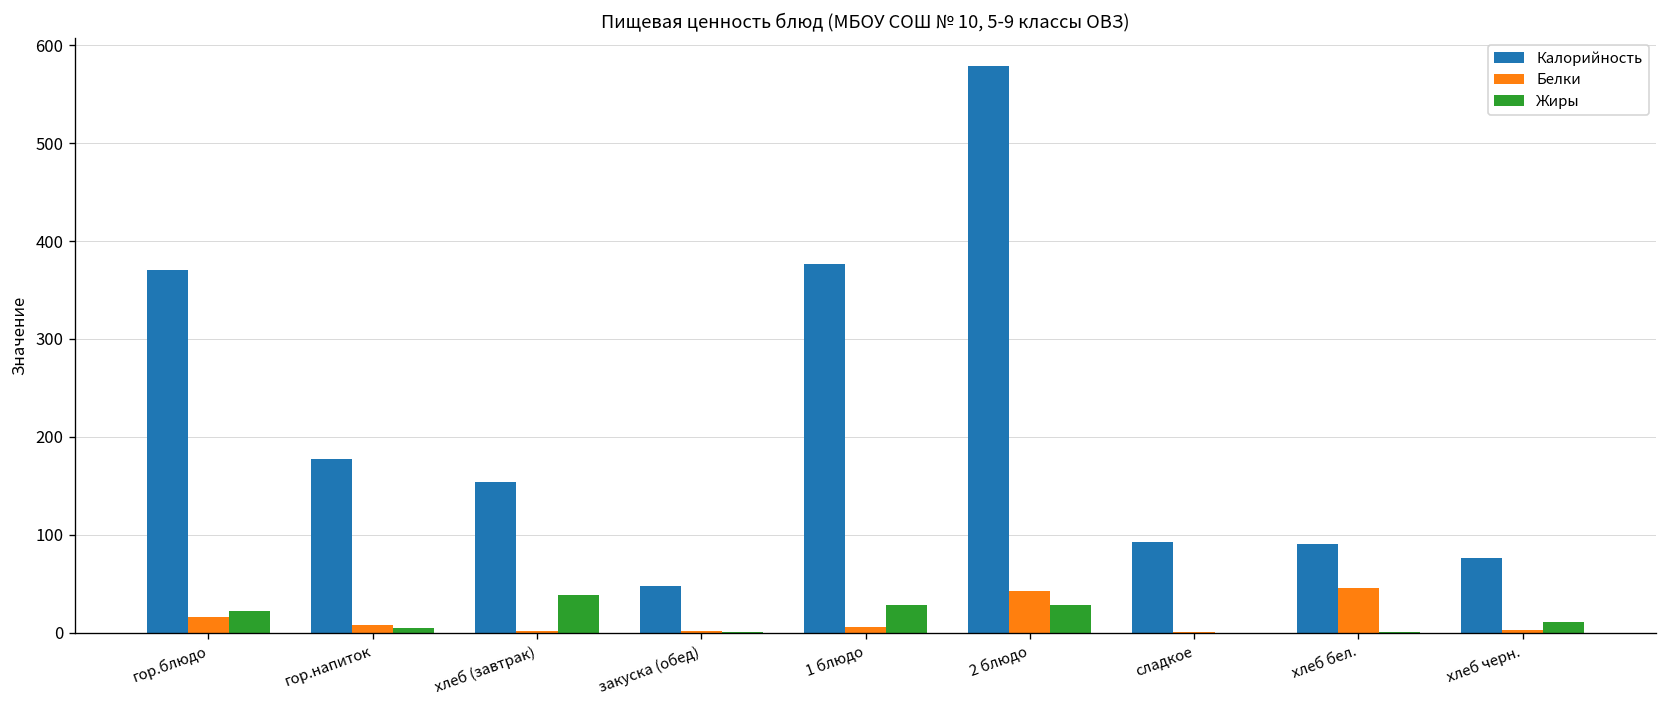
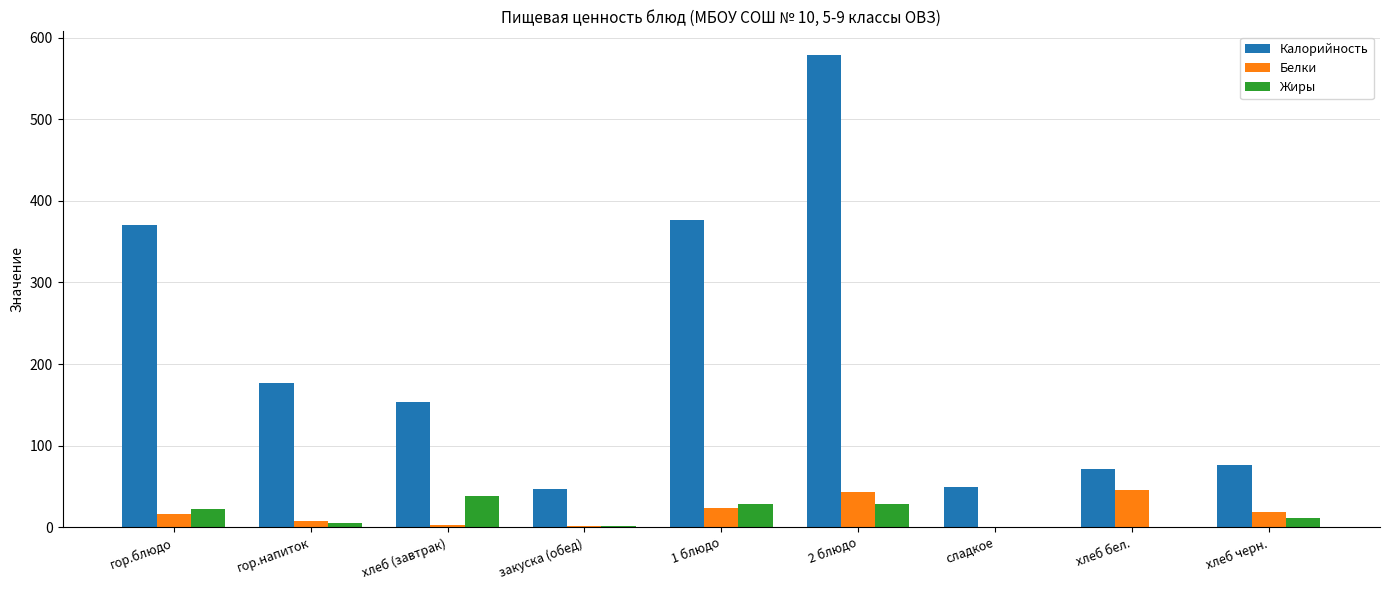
Белки, 1 блюдо: 10 -> 20
Калорийность, сладкое: 90 -> 50
Калорийность, хлеб бел.: 90 -> 70
Белки, хлеб черн.: 0 -> 20
